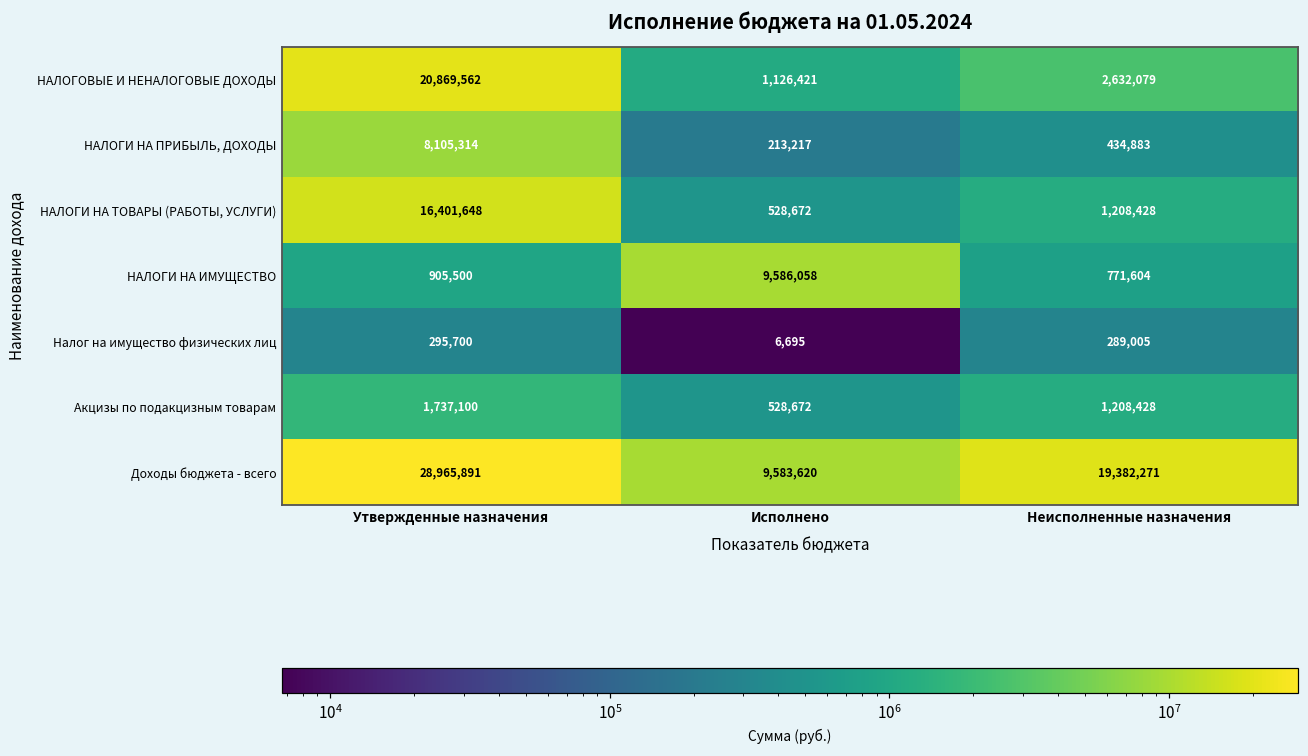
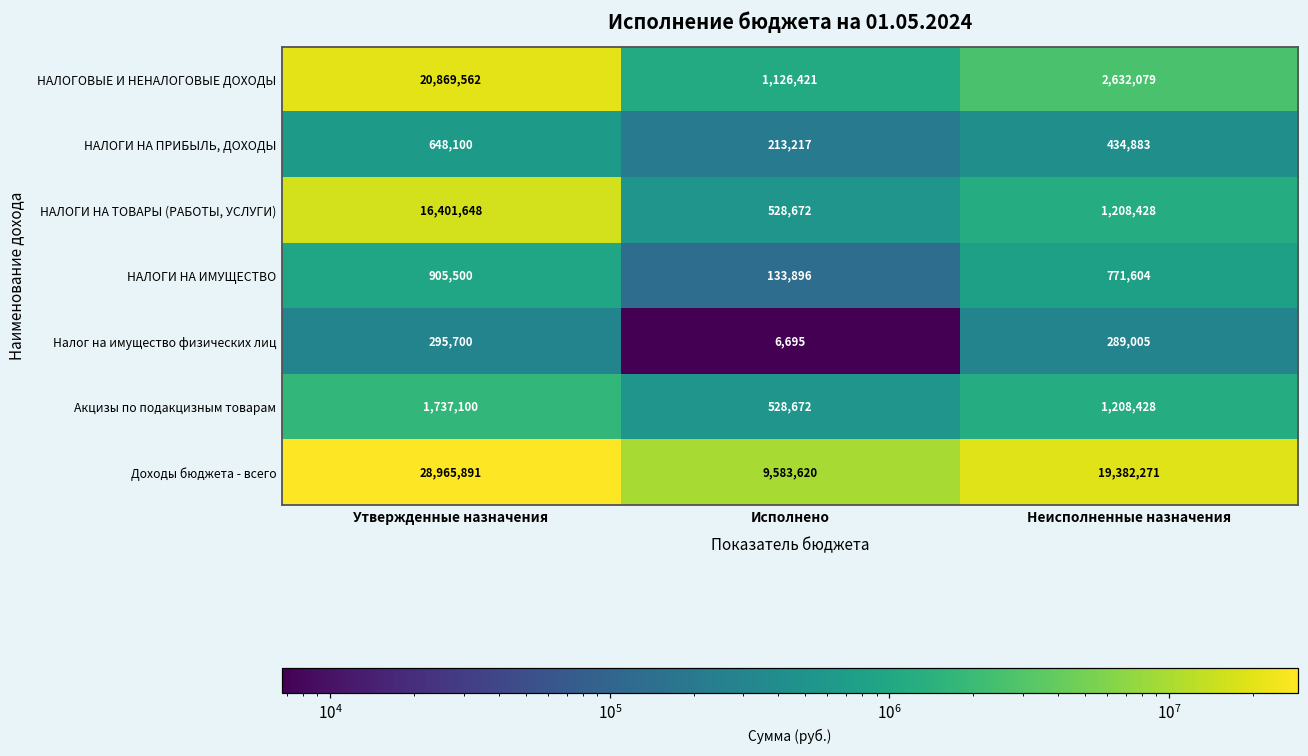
НАЛОГИ НА ПРИБЫЛЬ, ДОХОДЫ, Утвержденные назначения: 8,105,314 -> 648,100
НАЛОГИ НА ИМУЩЕСТВО, Исполнено: 9,586,058 -> 133,896
